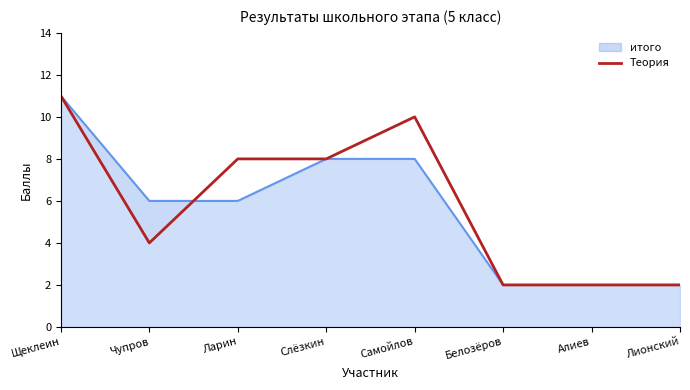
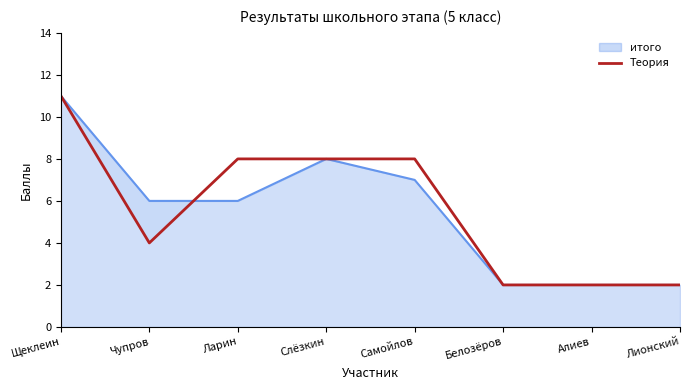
итого, Самойлов: 8 -> 7
Теория, Самойлов: 10 -> 8
